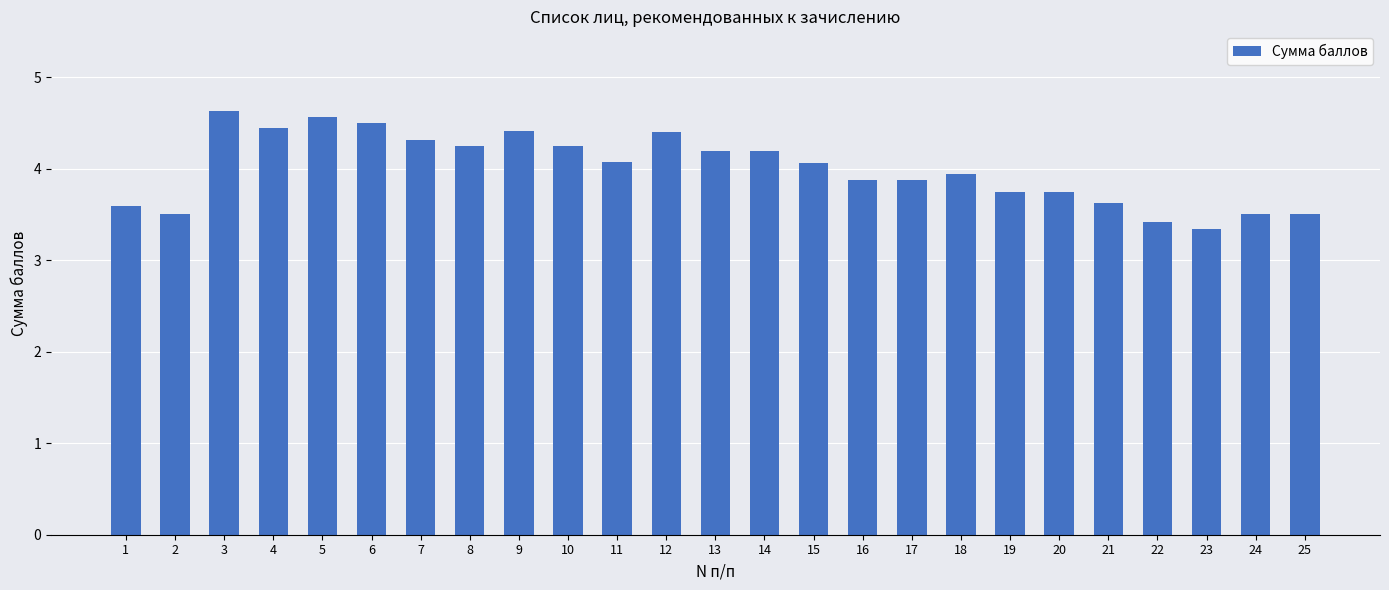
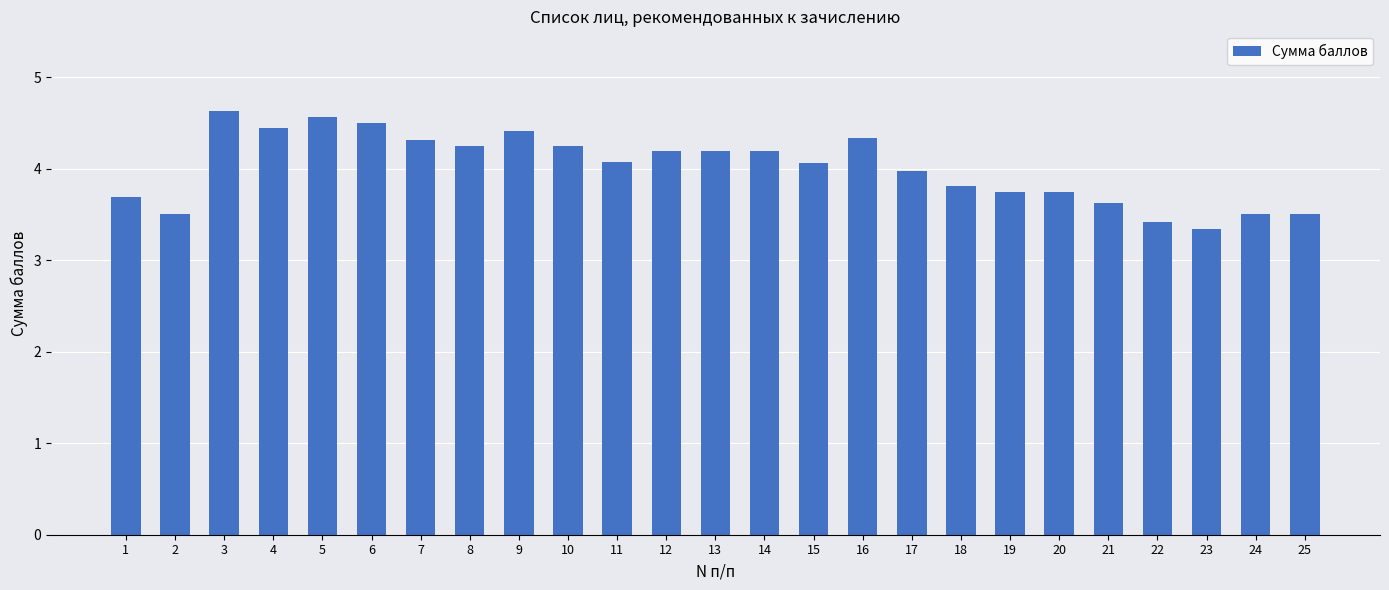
1: 3.6 -> 3.7
12: 4.4 -> 4.2
16: 3.9 -> 4.3
17: 3.9 -> 4.0
18: 3.9 -> 3.8
